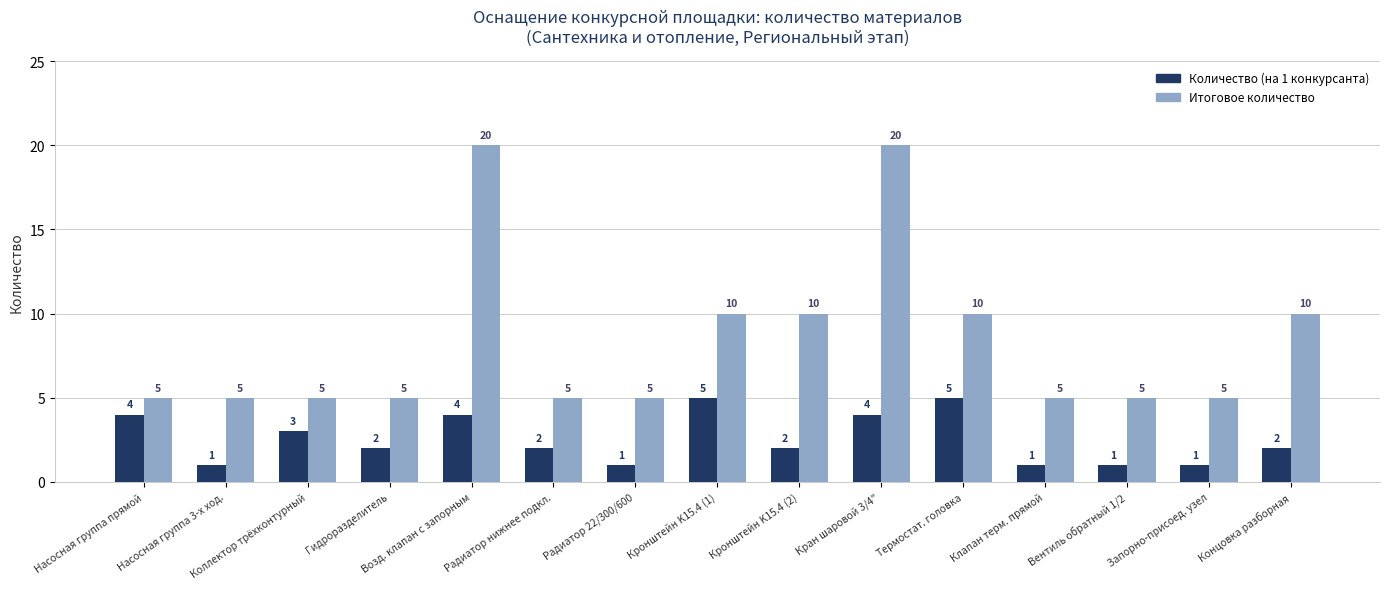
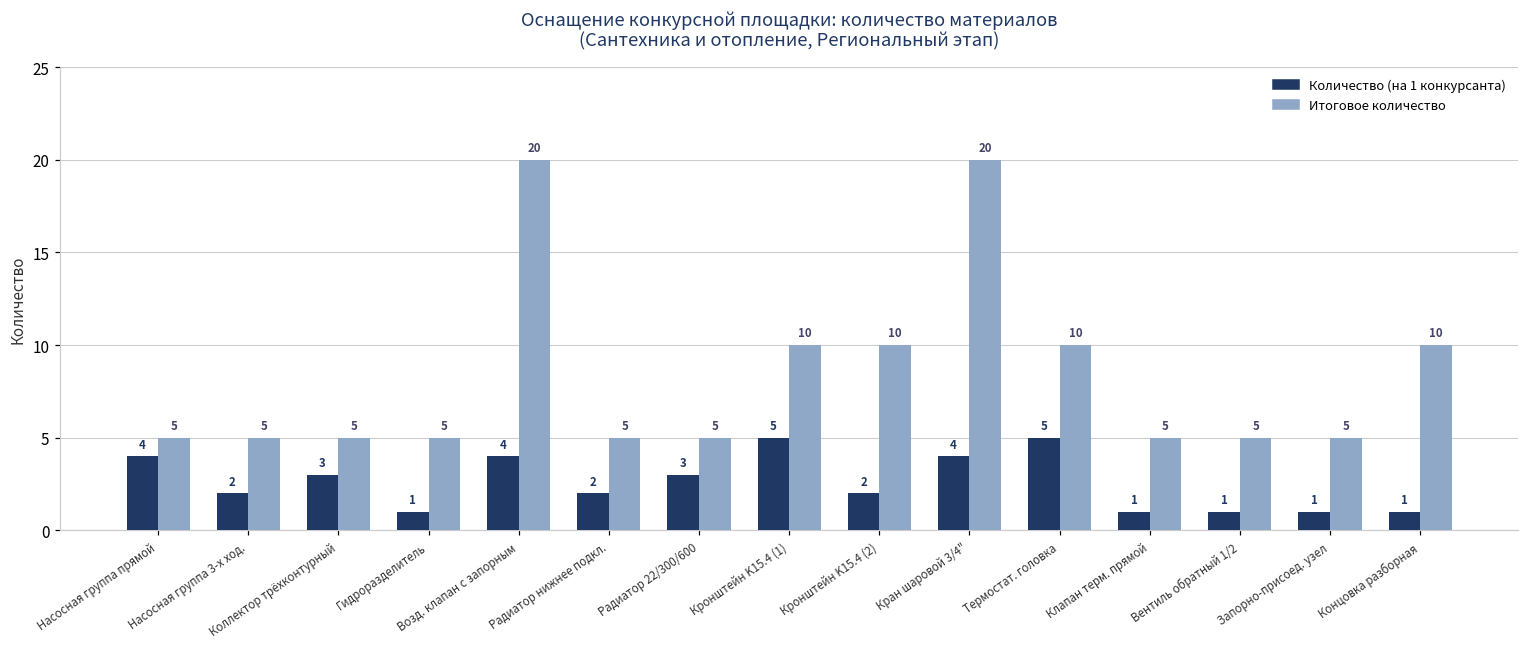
Количество (на 1 конкурсанта), Насосная группа 3-х ход.: 1 -> 2
Количество (на 1 конкурсанта), Гидроразделитель: 2 -> 1
Количество (на 1 конкурсанта), Радиатор 22/300/600: 1 -> 3
Количество (на 1 конкурсанта), Концовка разборная: 2 -> 1
